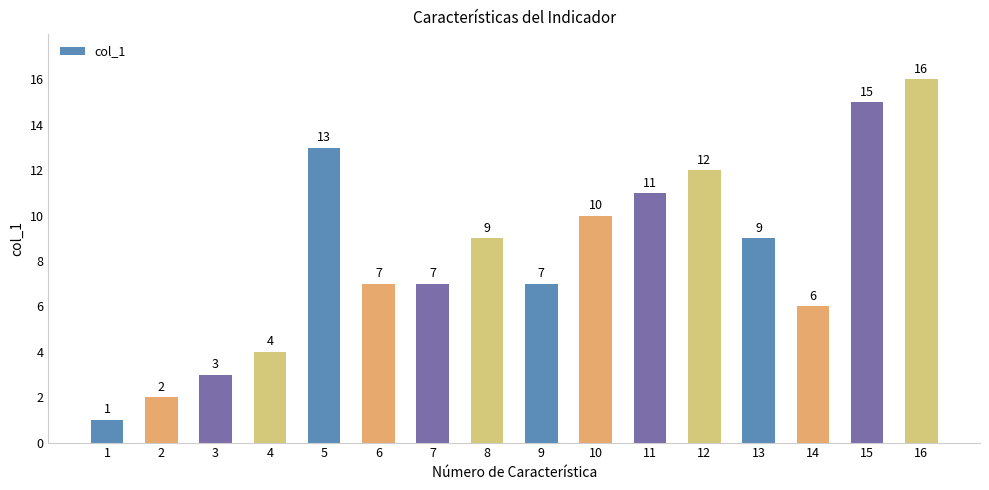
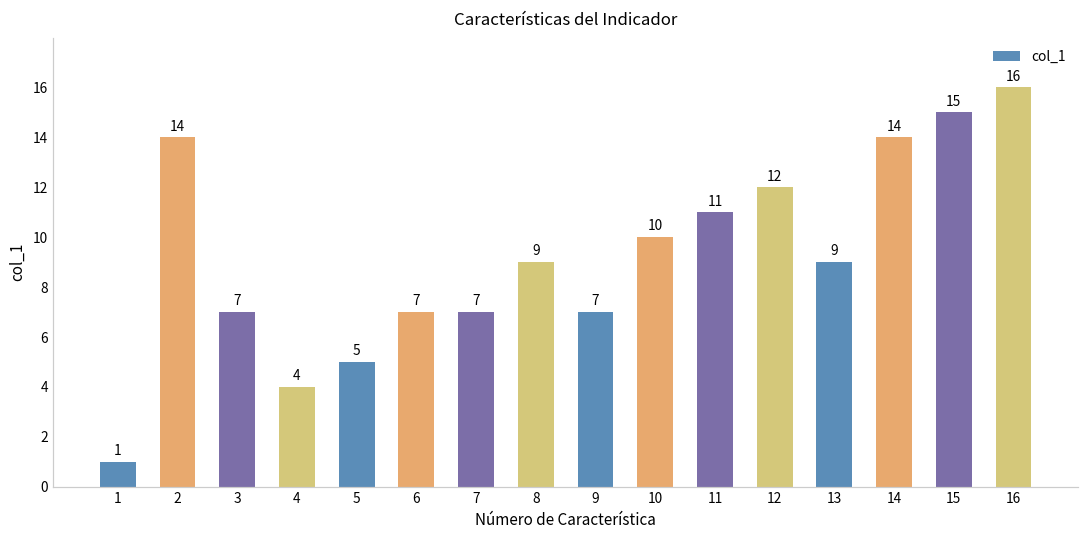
2: 2 -> 14
3: 3 -> 7
5: 13 -> 5
14: 6 -> 14
